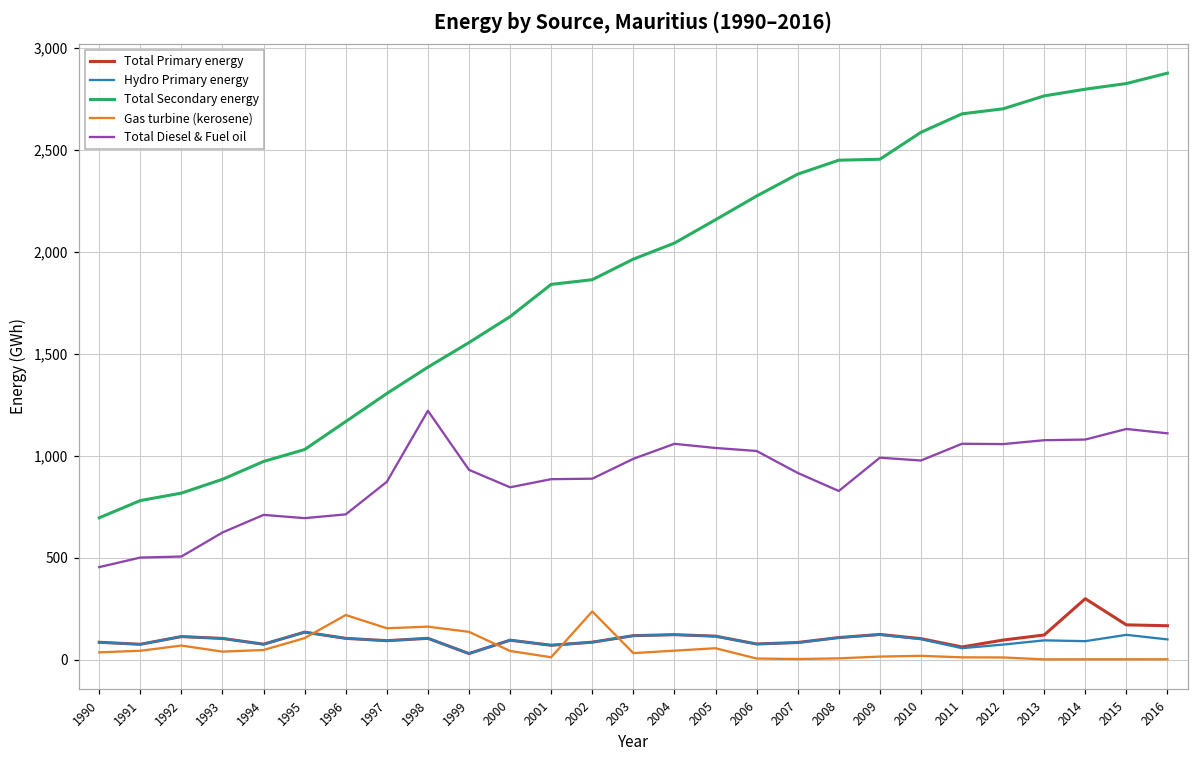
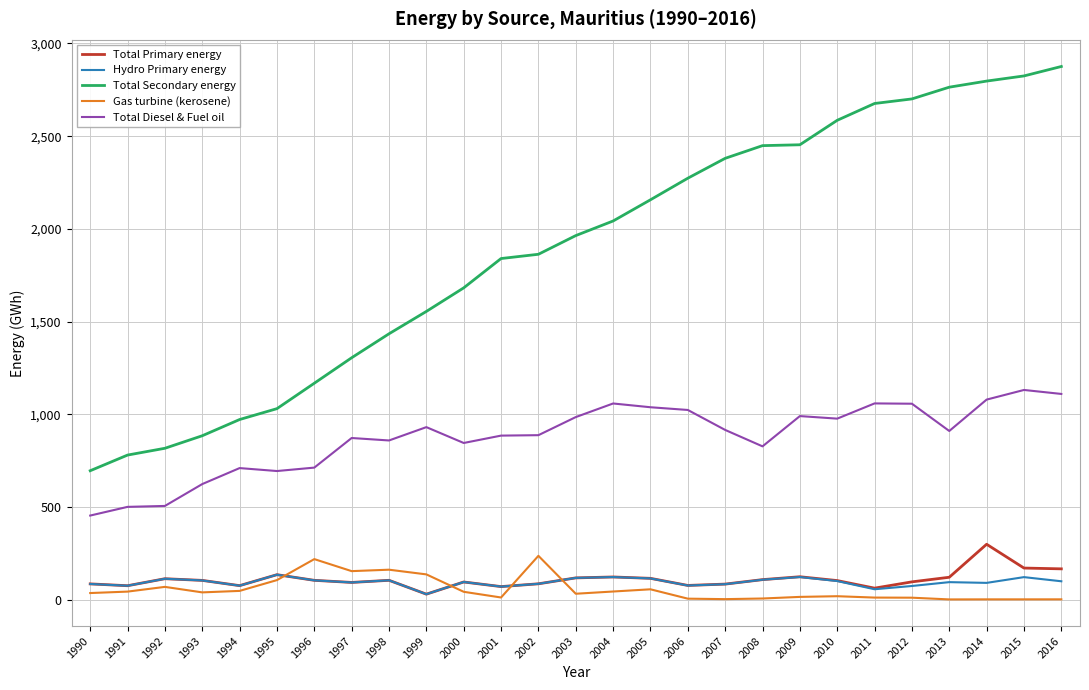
Total Diesel & Fuel oil, 1998: 1,220 -> 860
Total Diesel & Fuel oil, 2013: 1,080 -> 910
